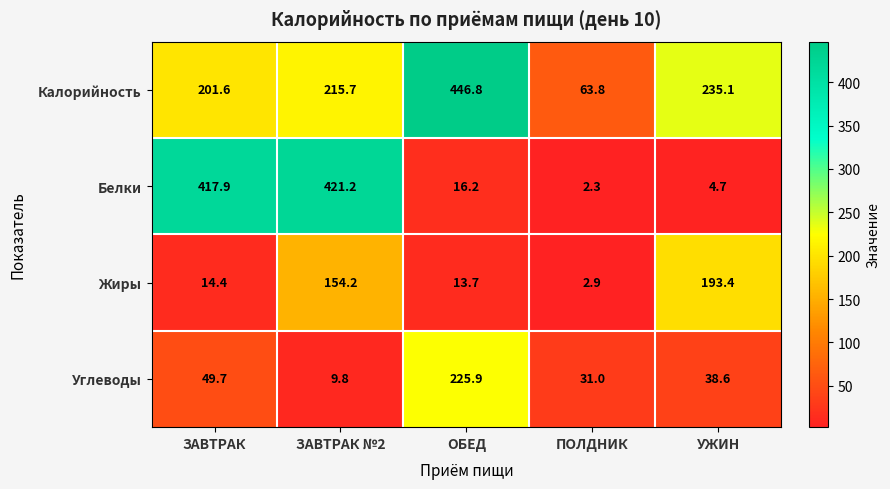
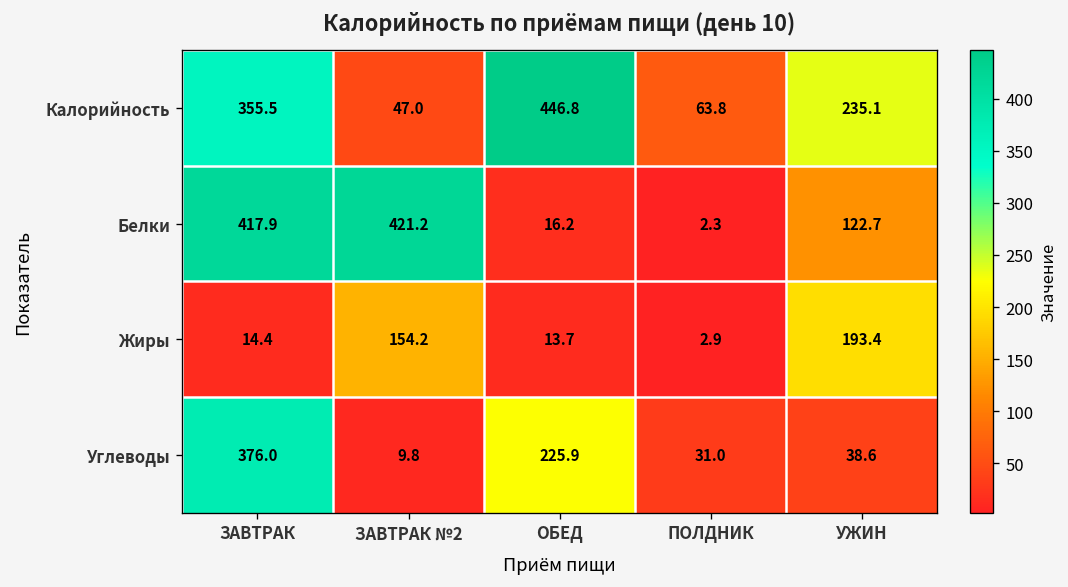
Калорийность, ЗАВТРАК: 201.6 -> 355.5
Калорийность, ЗАВТРАК №2: 215.7 -> 47.0
Белки, УЖИН: 4.7 -> 122.7
Углеводы, ЗАВТРАК: 49.7 -> 376.0
